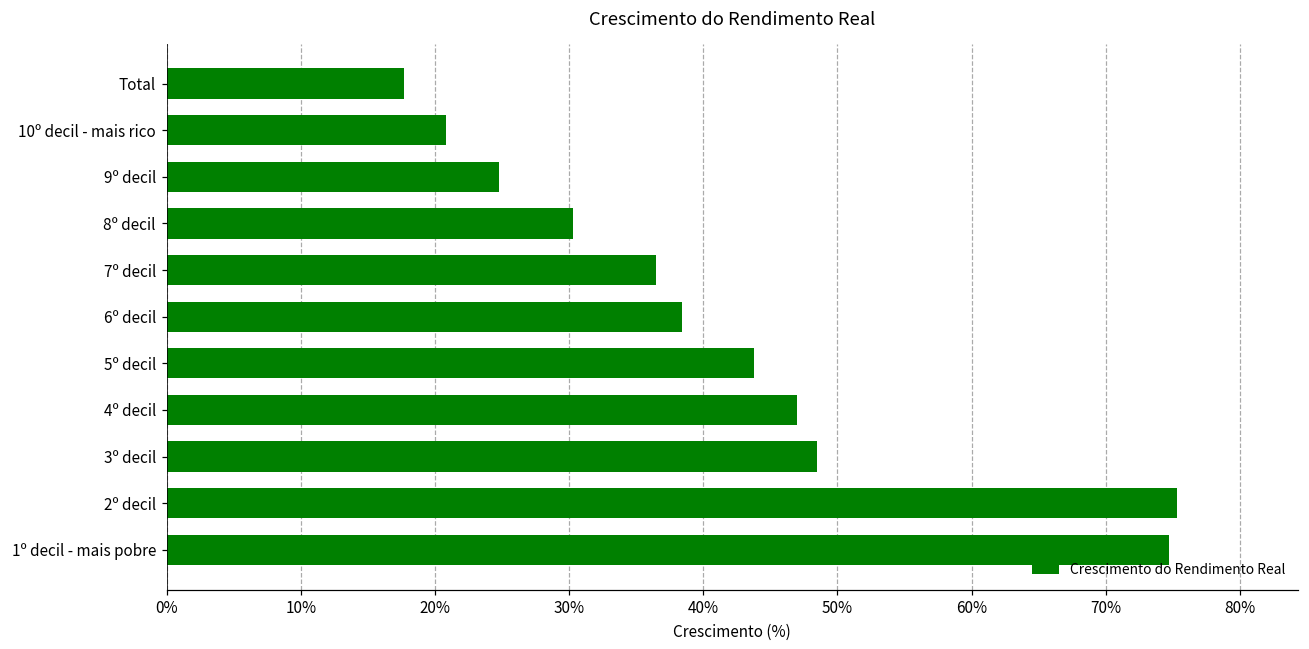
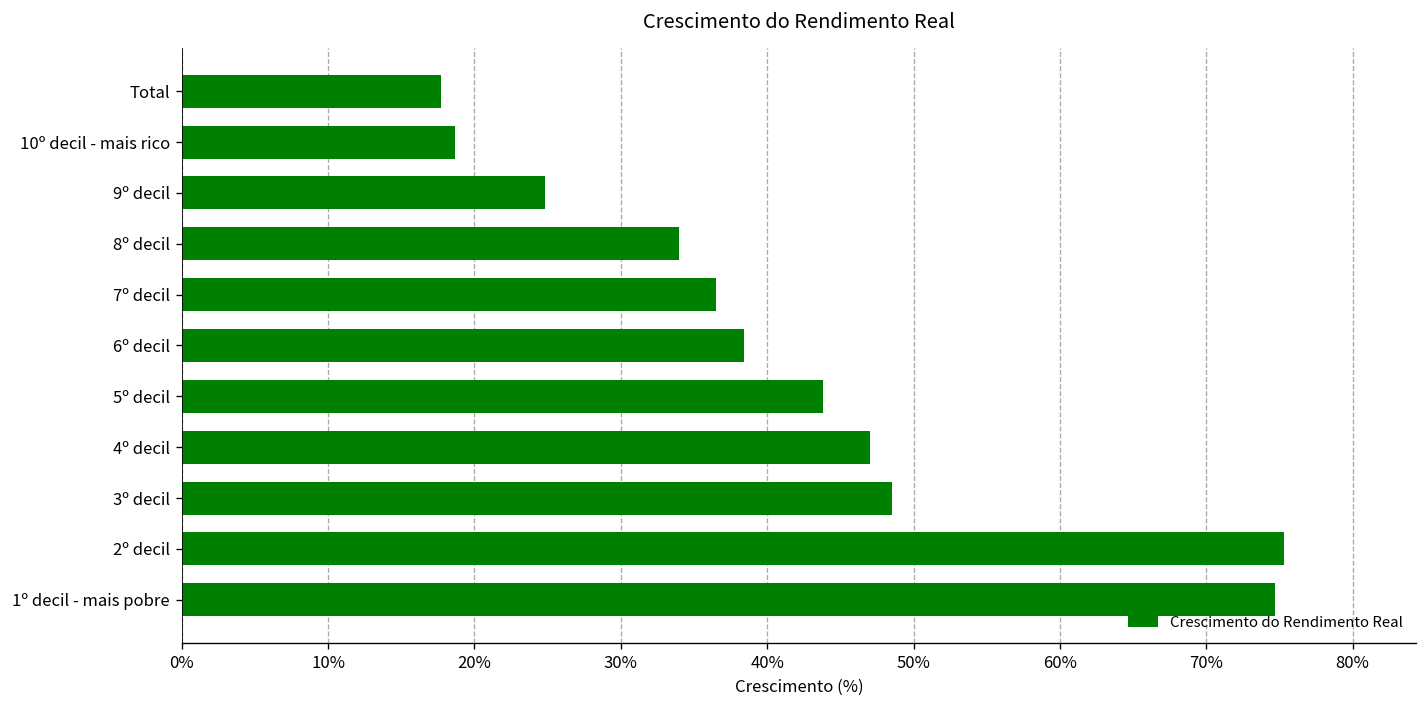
10º decil - mais rico: 20.8% -> 18.7%
8º decil: 30.3% -> 34.0%
